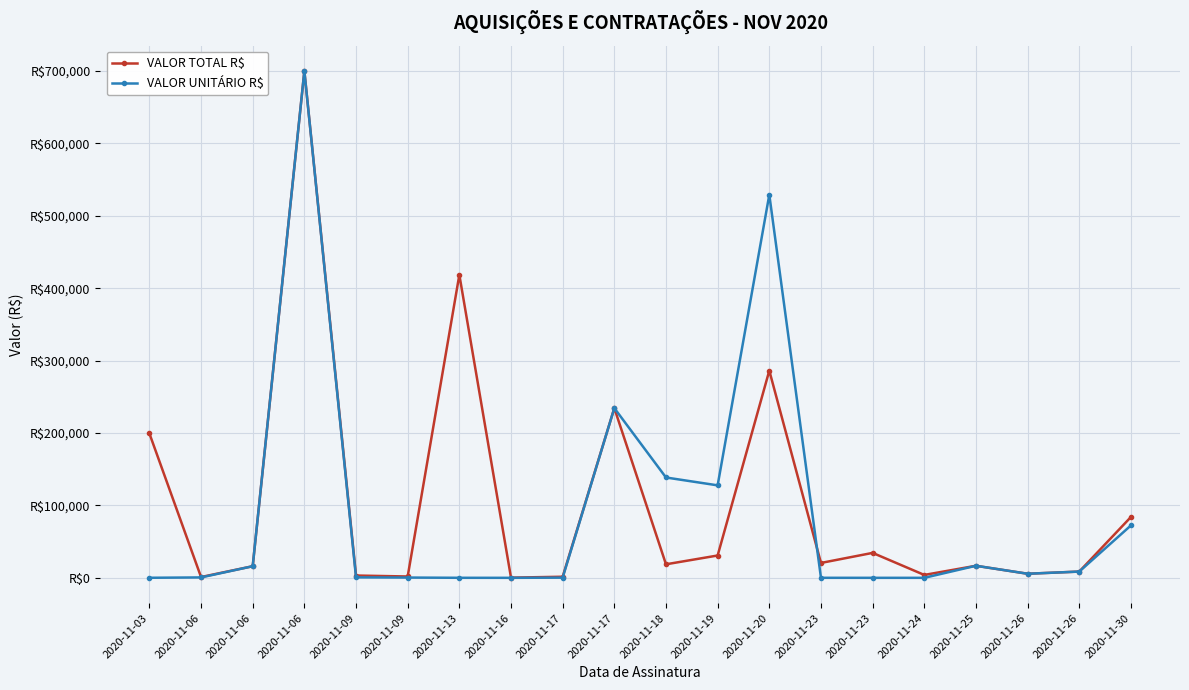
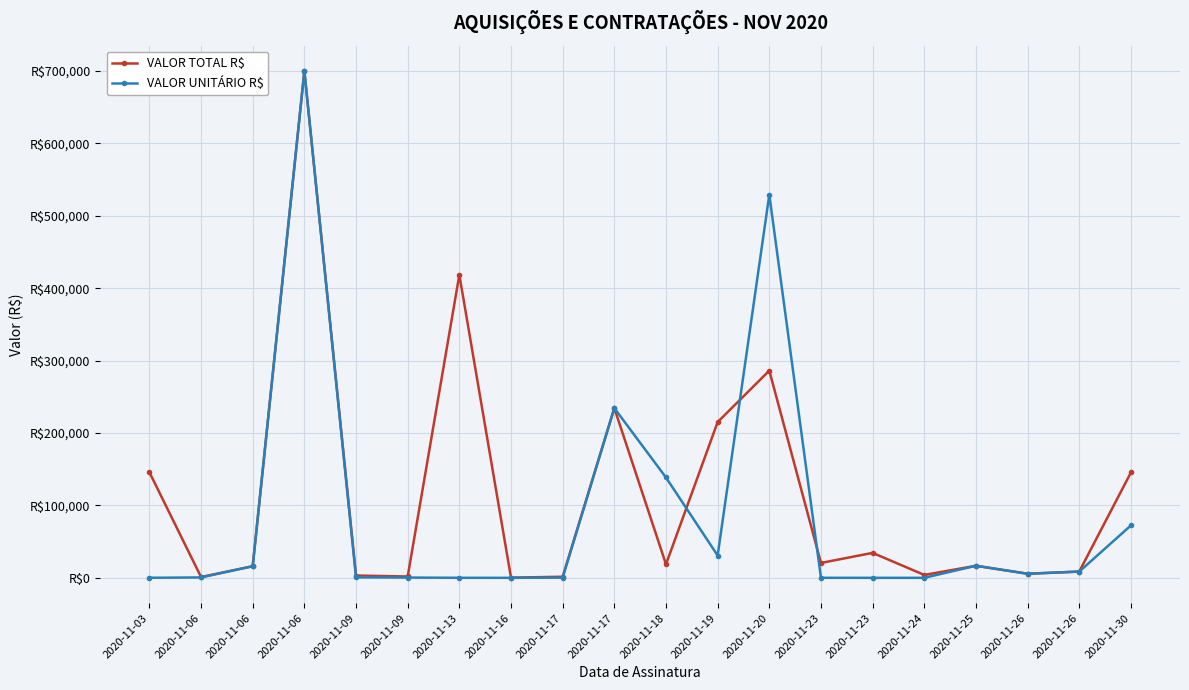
VALOR TOTAL R$, 2020-11-03: R$200,000 -> R$150,000
VALOR TOTAL R$, 2020-11-19: R$30,000 -> R$220,000
VALOR UNITÁRIO R$, 2020-11-19: R$130,000 -> R$30,000
VALOR TOTAL R$, 2020-11-30: R$80,000 -> R$150,000
